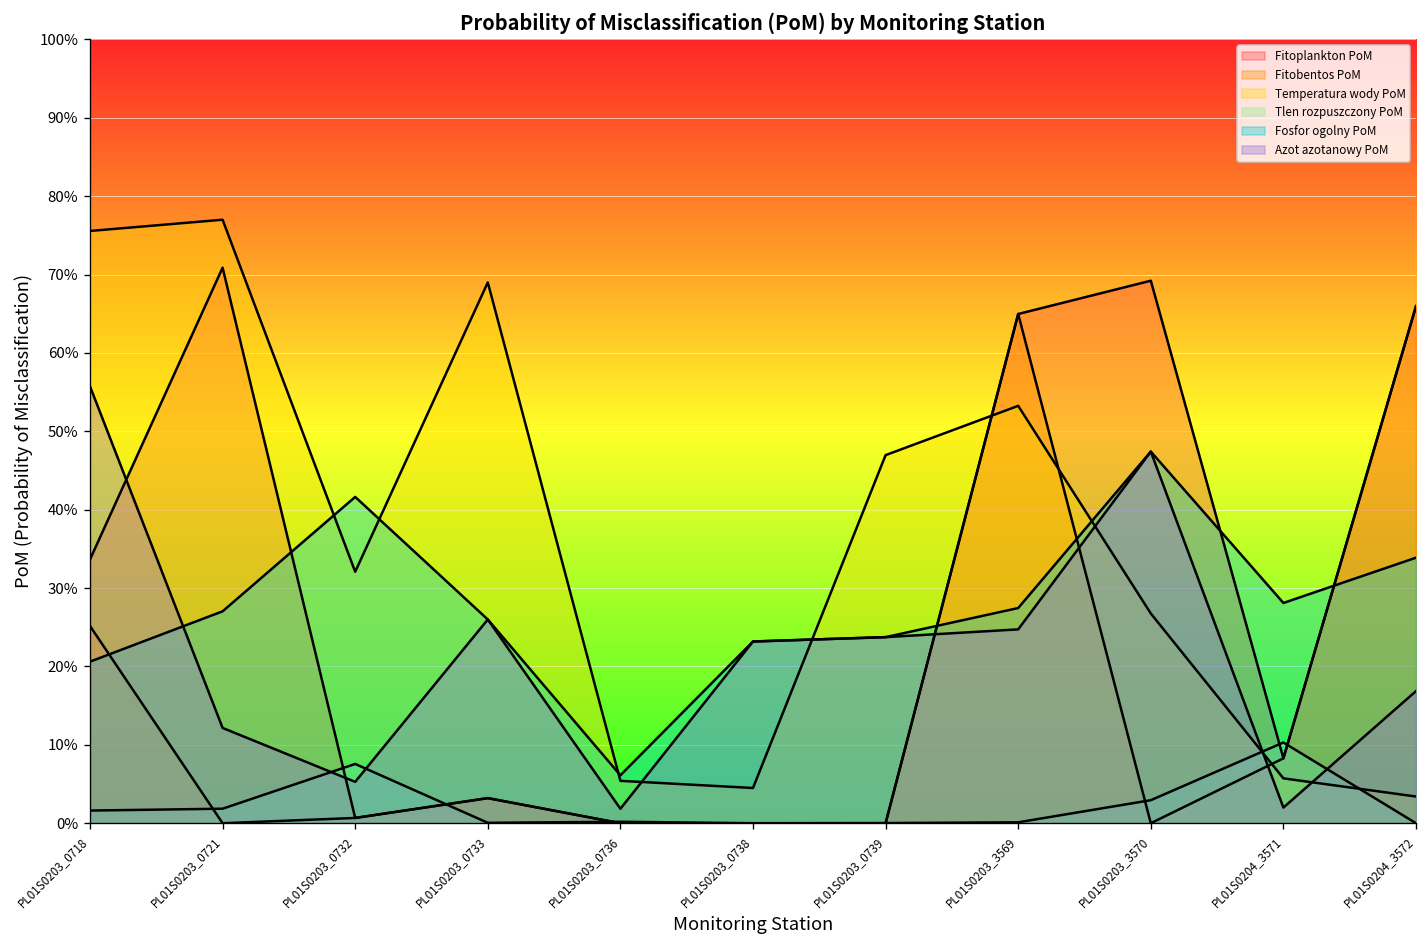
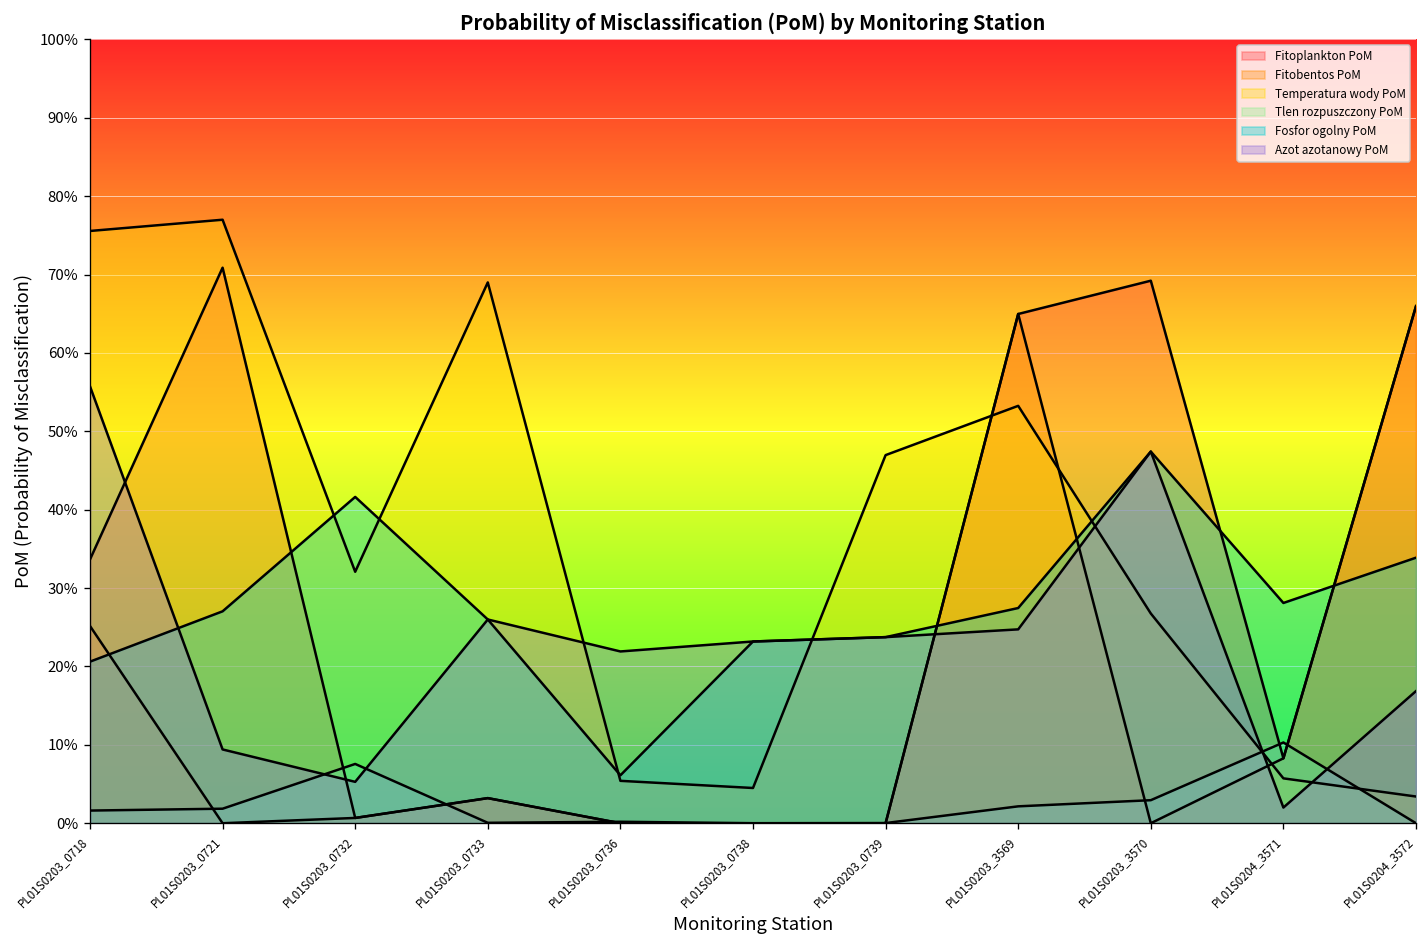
Azot azotanowy PoM, PL01S0203_0721: 12% -> 9%
Azot azotanowy PoM, PL01S0203_0736: 2% -> 22%
Tlen rozpuszczony PoM, PL01S0203_3569: 0% -> 2%
